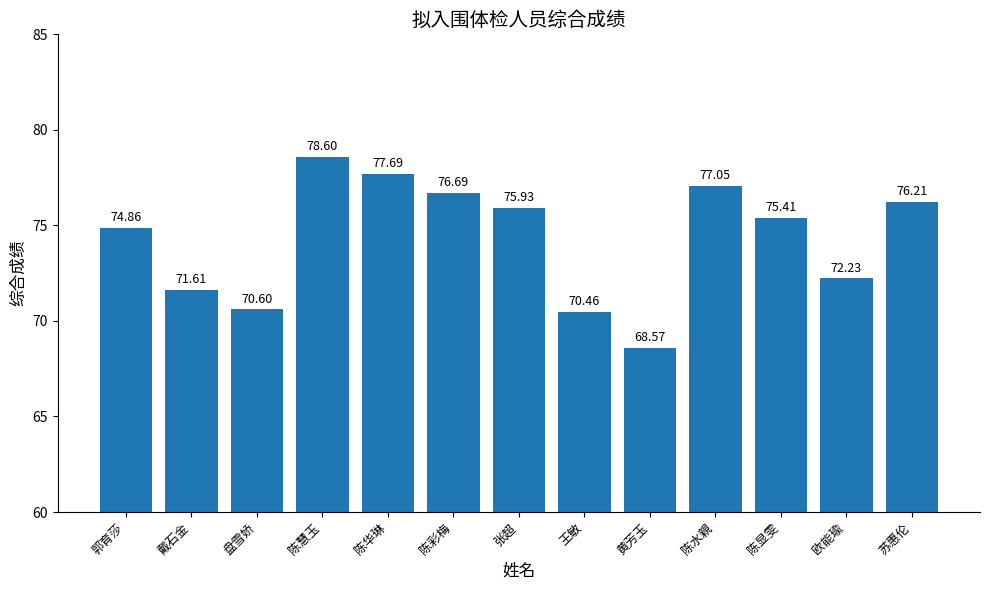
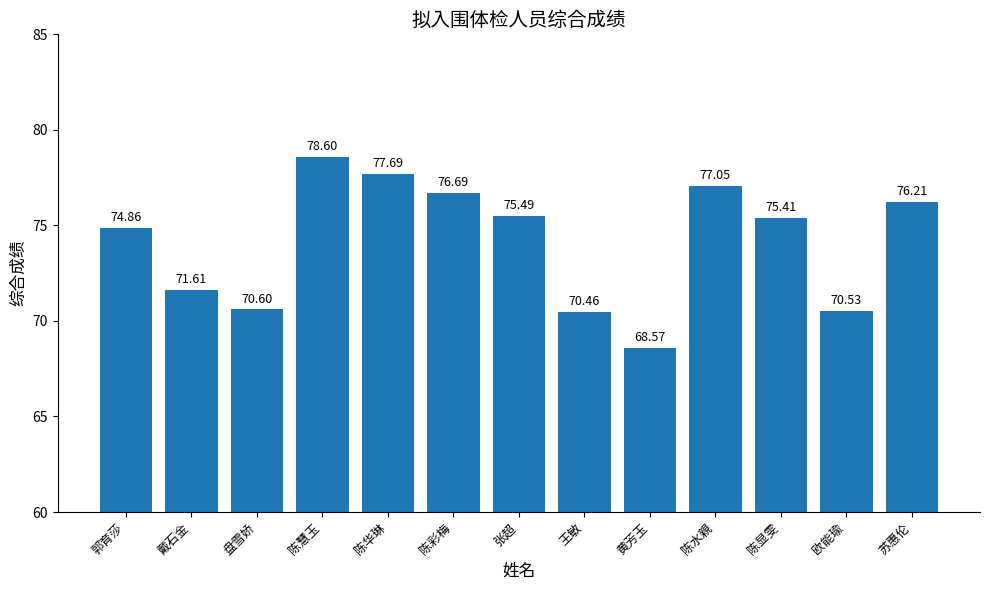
张超: 75.93 -> 75.49
欧能瑜: 72.23 -> 70.53
